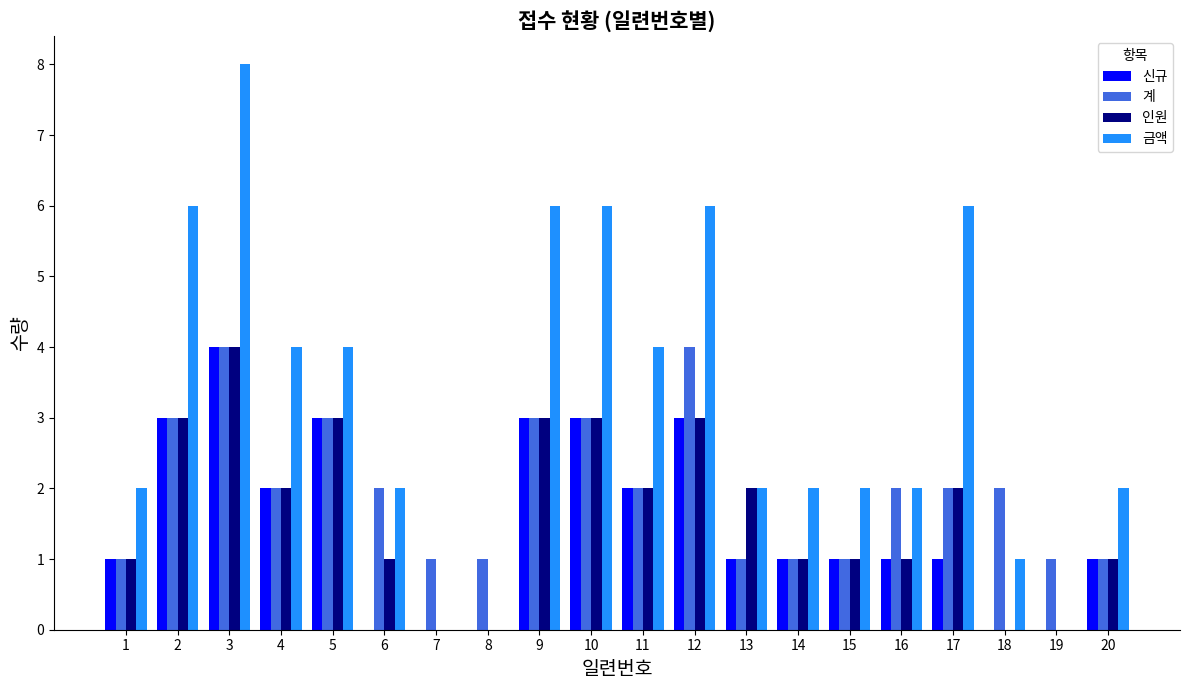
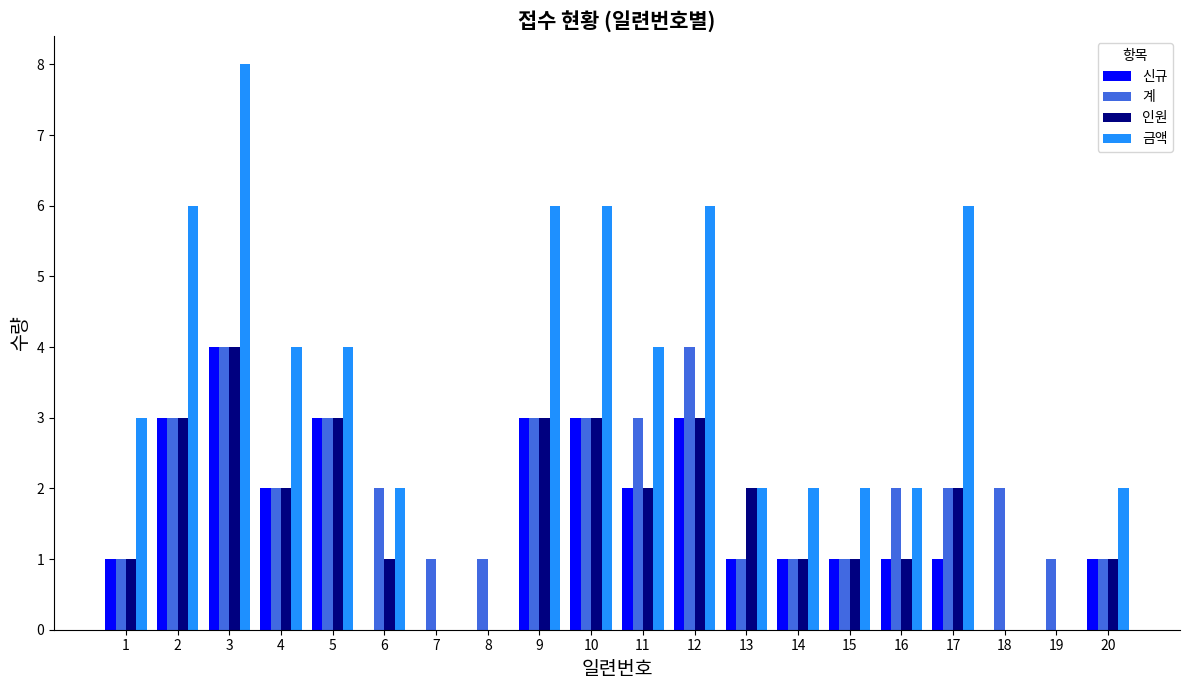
금액, 1: 2 -> 3
계, 11: 2 -> 3
금액, 18: 1 -> 0
